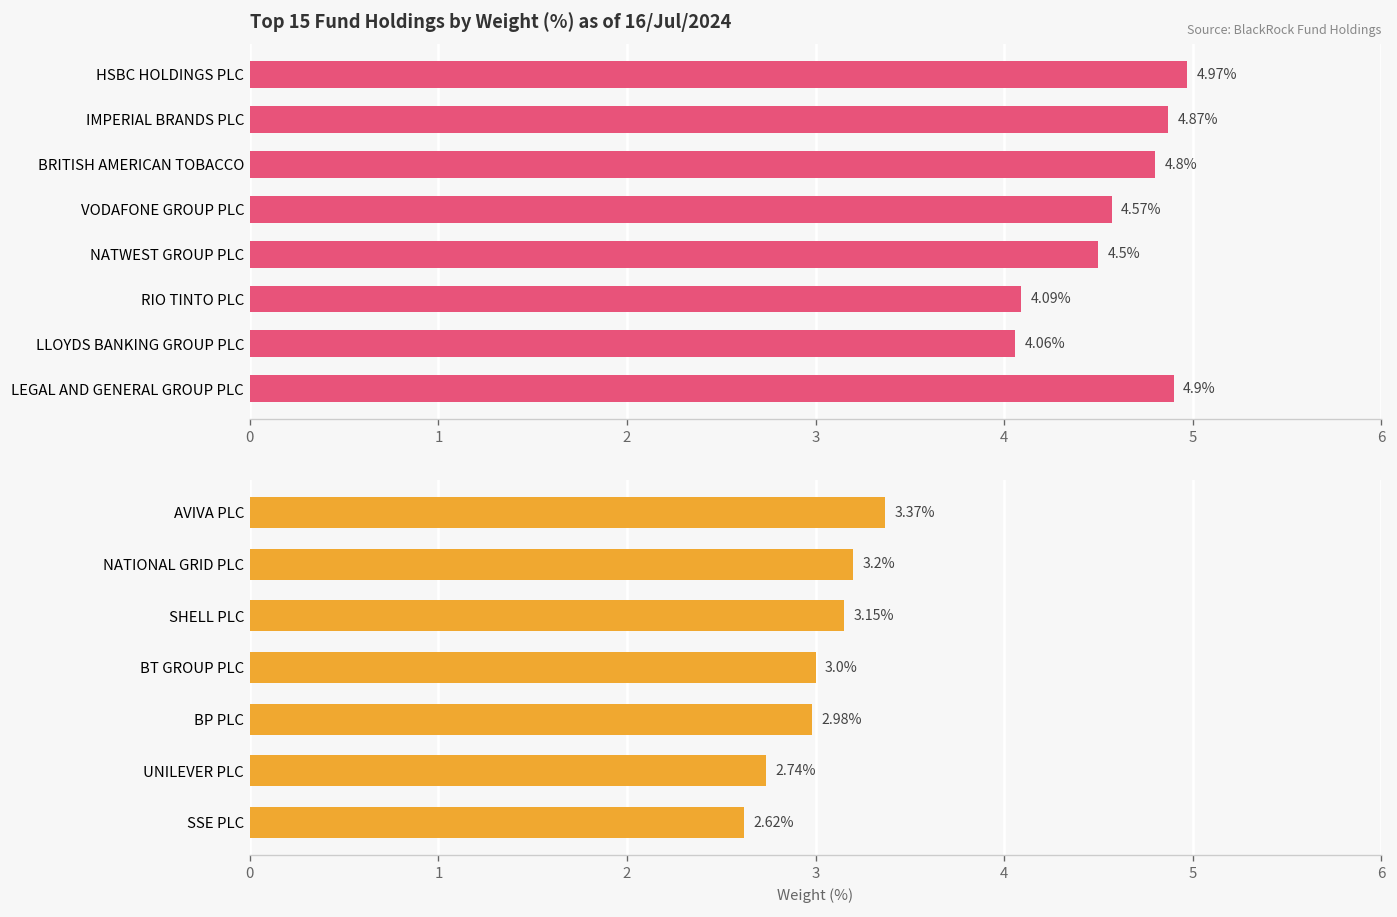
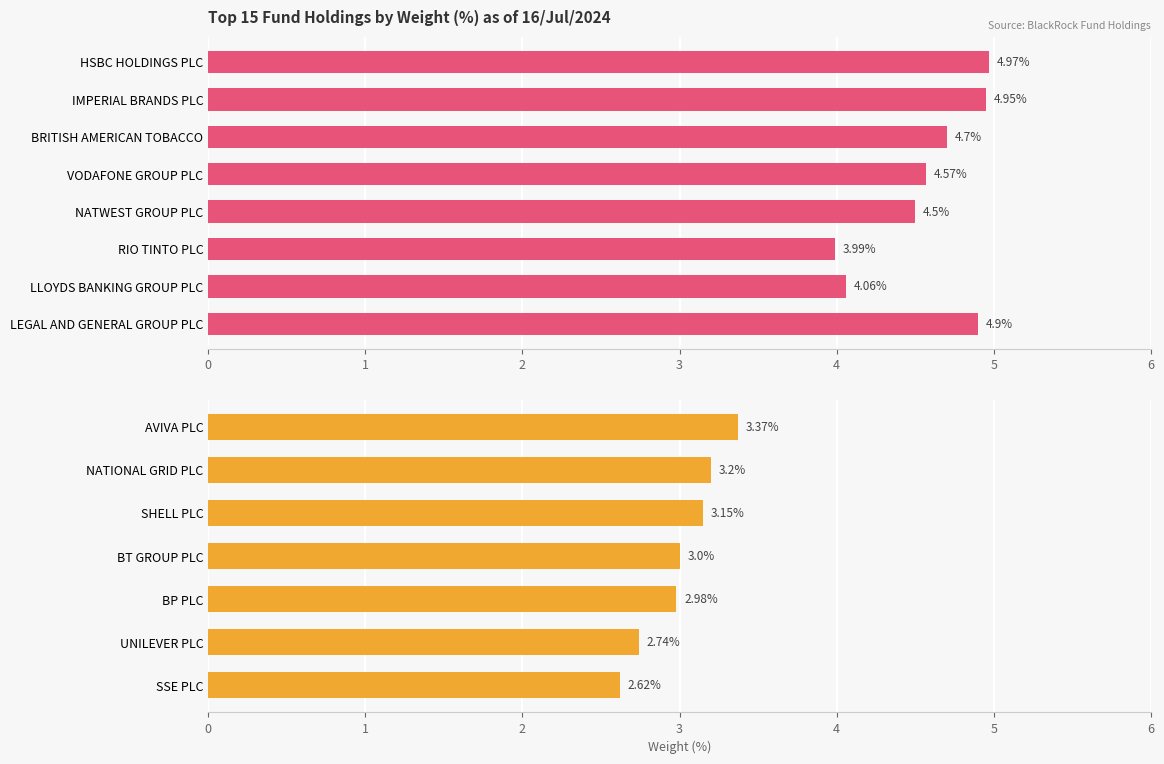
Top 15 Fund Holdings by Weight (%) as of 16/Jul/2024, IMPERIAL BRANDS PLC: 4.87% -> 4.95%
Top 15 Fund Holdings by Weight (%) as of 16/Jul/2024, BRITISH AMERICAN TOBACCO: 4.8% -> 4.7%
Top 15 Fund Holdings by Weight (%) as of 16/Jul/2024, RIO TINTO PLC: 4.09% -> 3.99%
